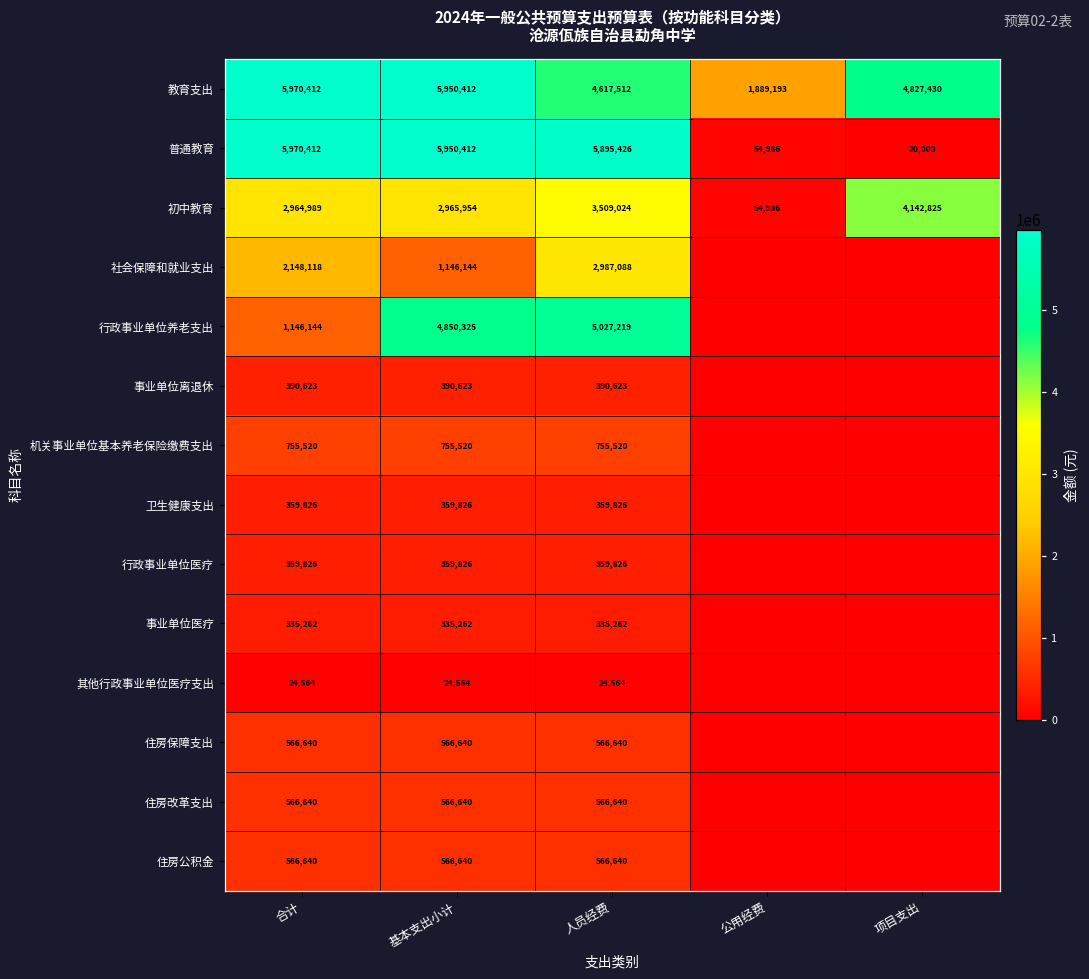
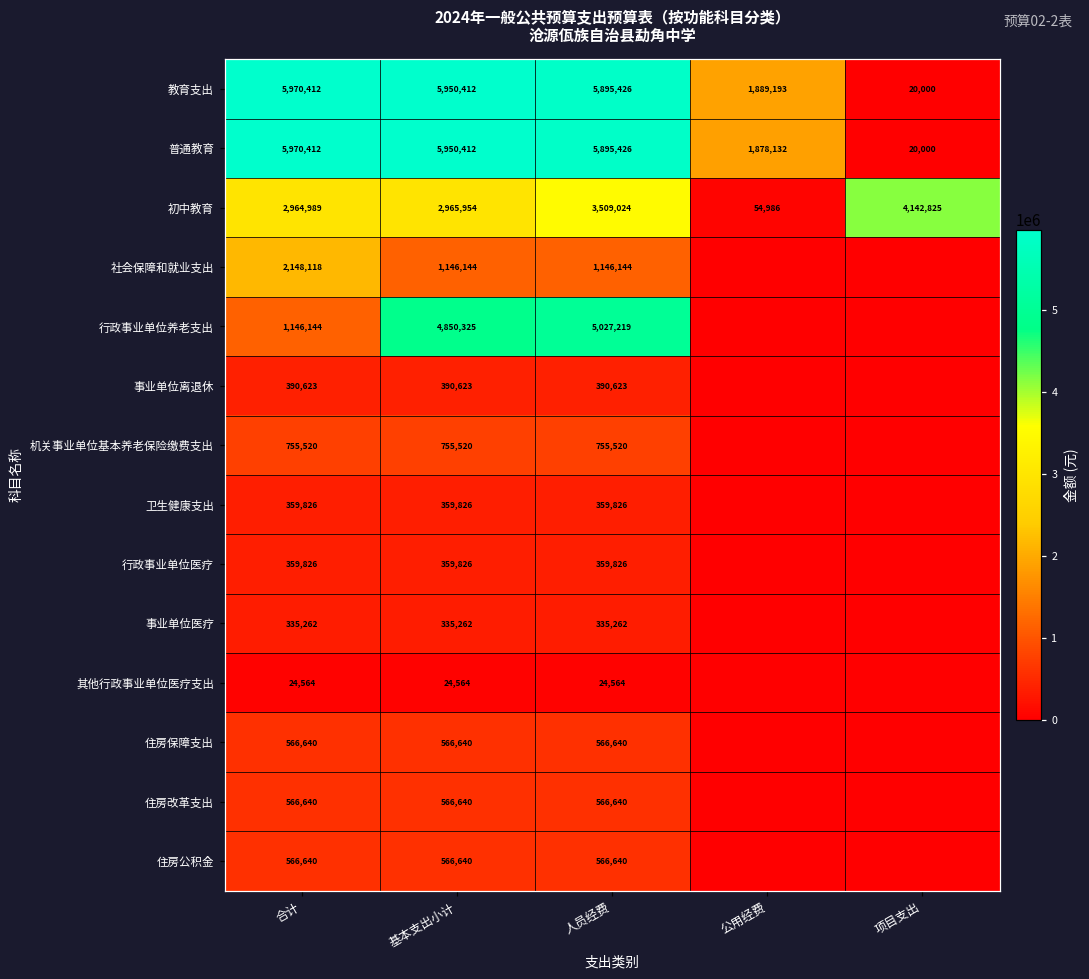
教育支出, 人员经费: 4,617,512 -> 5,895,426
教育支出, 项目支出: 4,827,430 -> 20,000
普通教育, 公用经费: 54,986 -> 1,878,132
社会保障和就业支出, 人员经费: 2,987,088 -> 1,146,144
